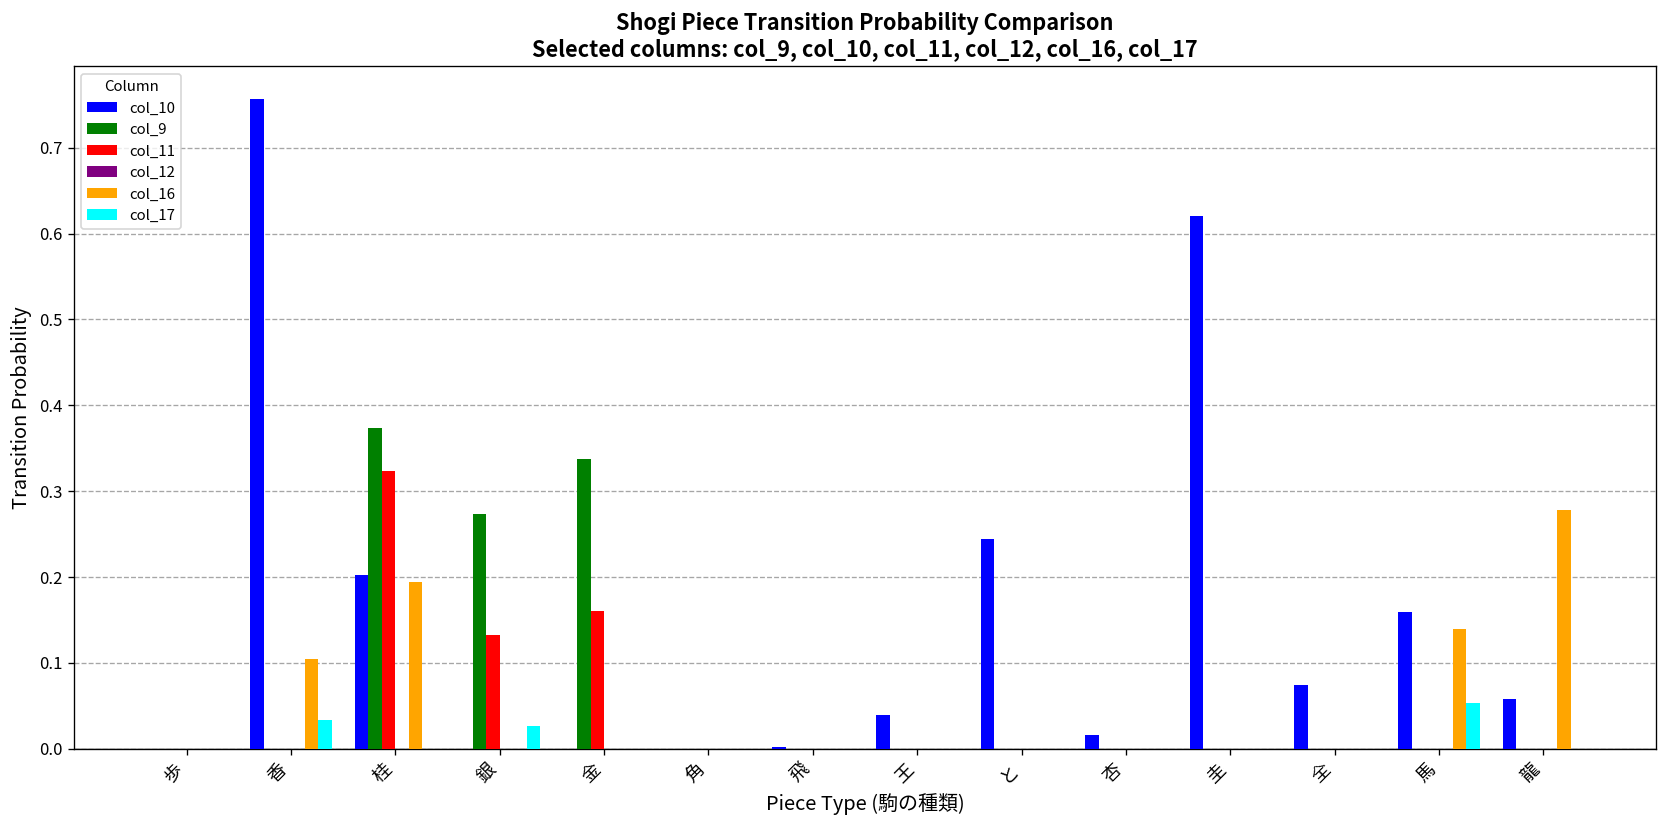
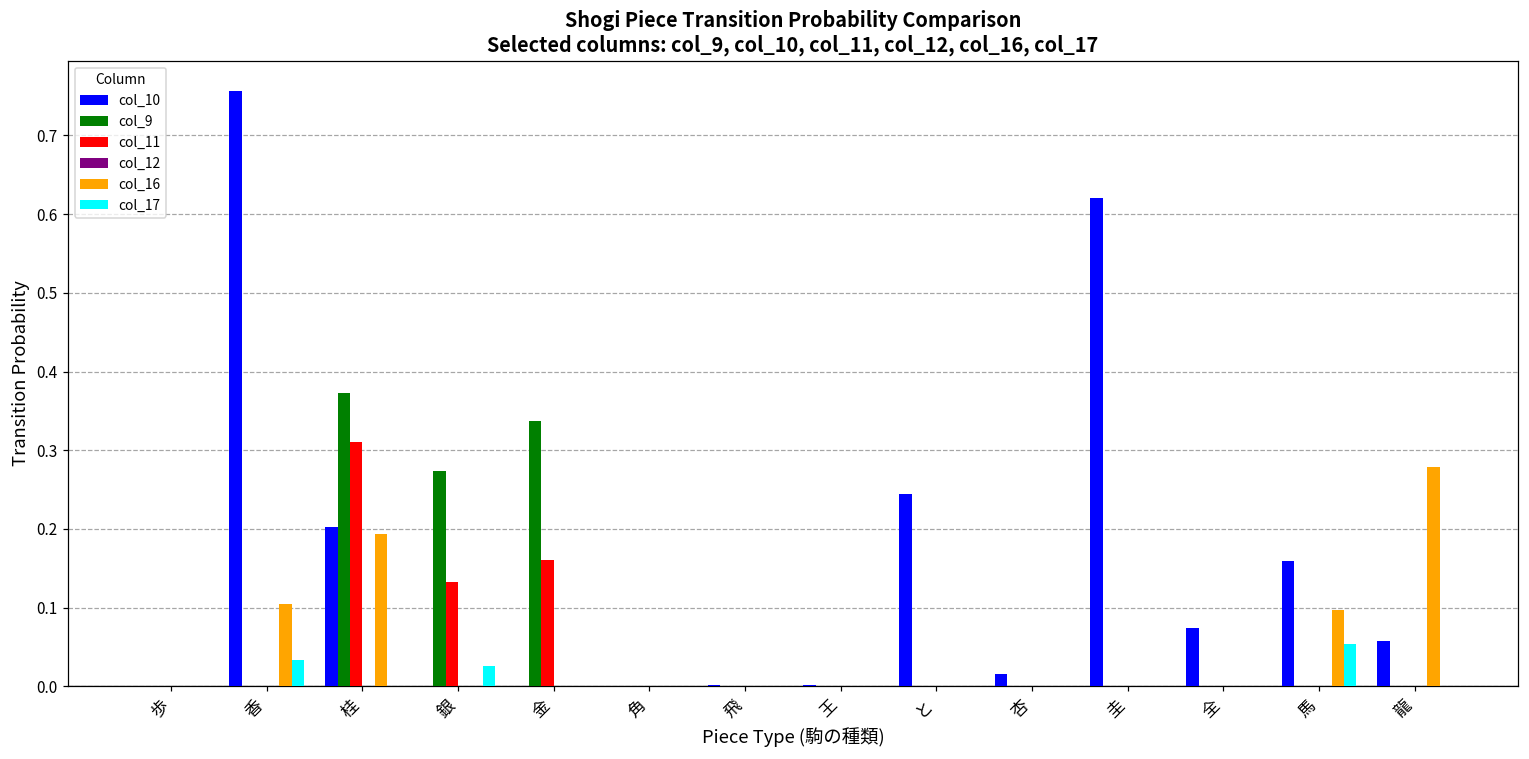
col_11, 桂: 0.32 -> 0.31
col_10, 王: 0.04 -> 0.00
col_16, 馬: 0.14 -> 0.10
